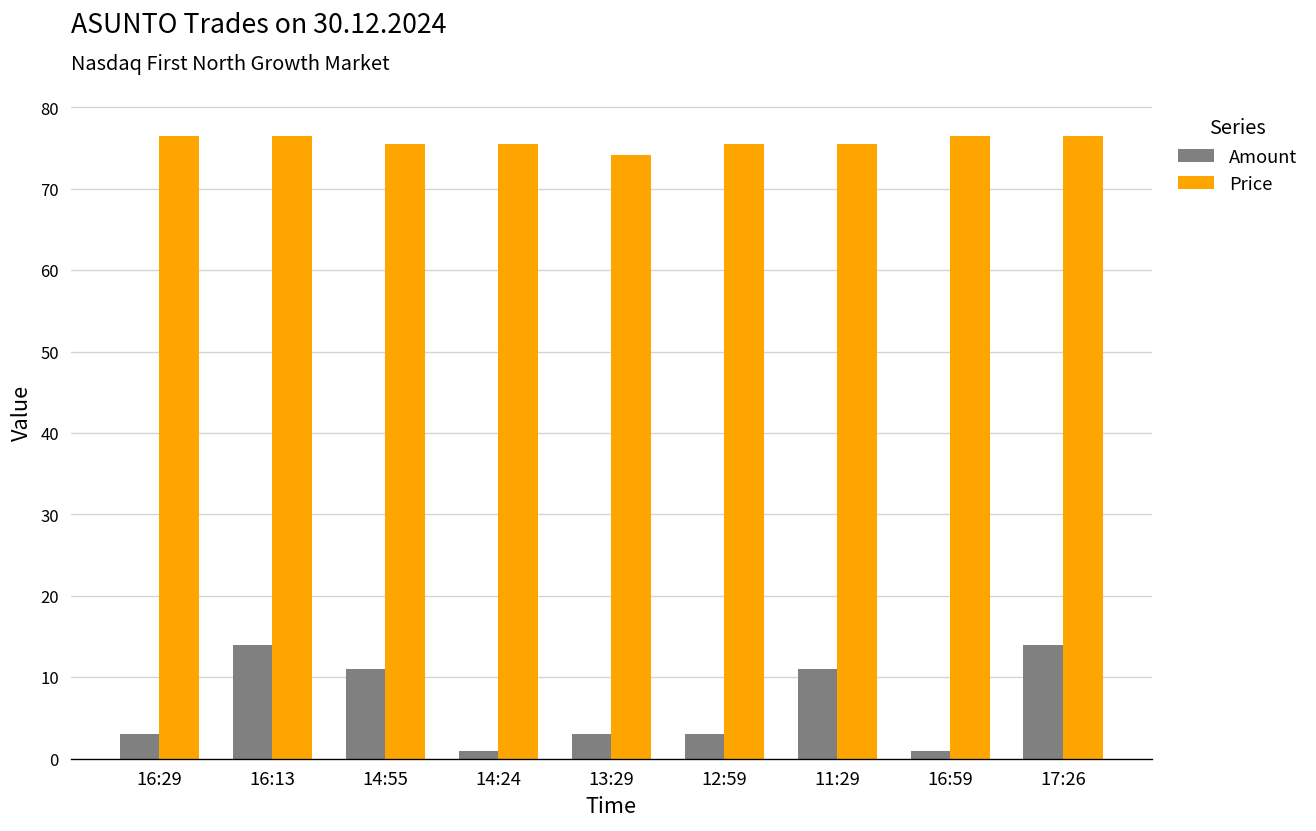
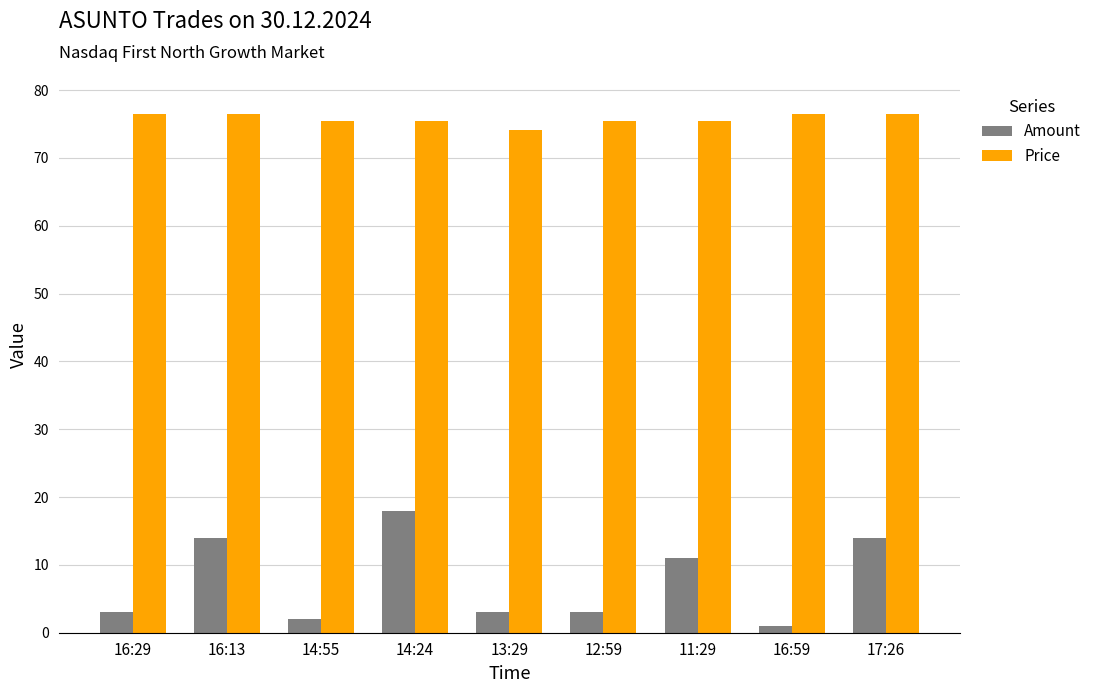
Amount, 14:55: 11 -> 2
Amount, 14:24: 1 -> 18
